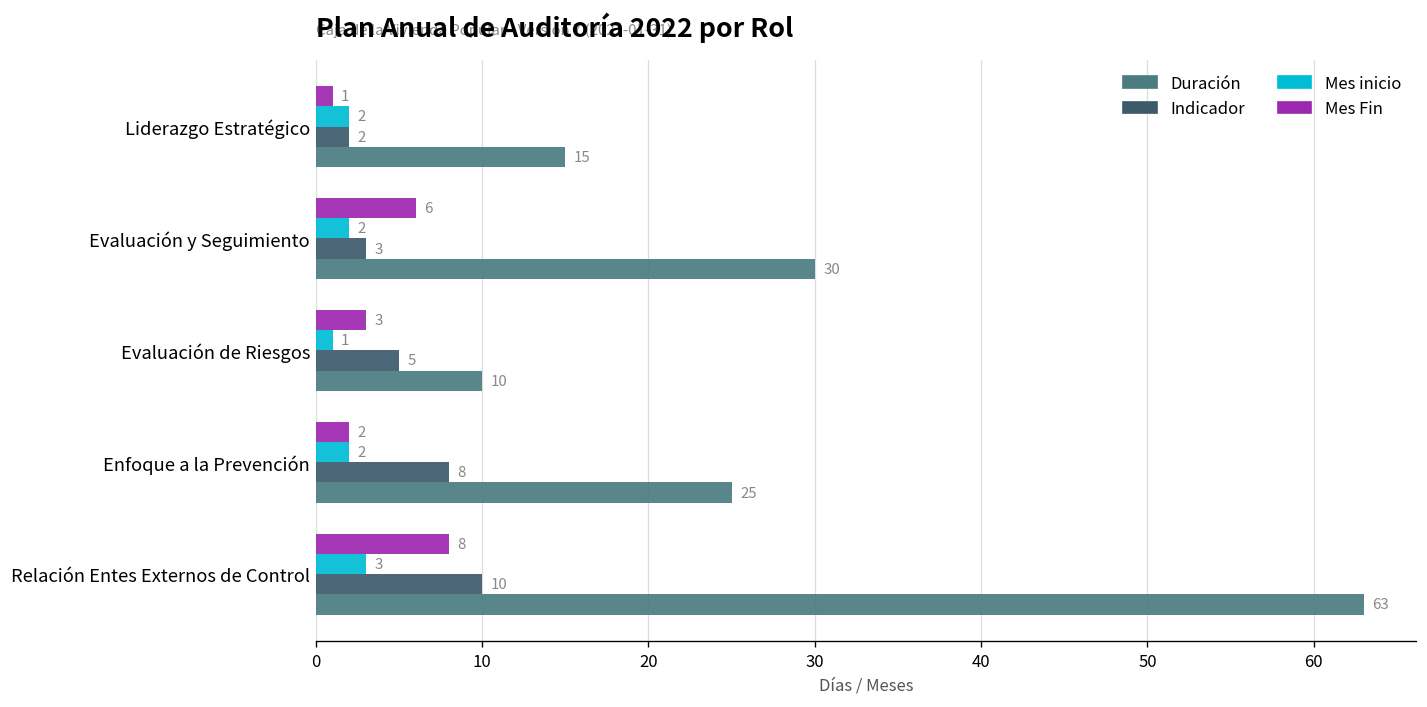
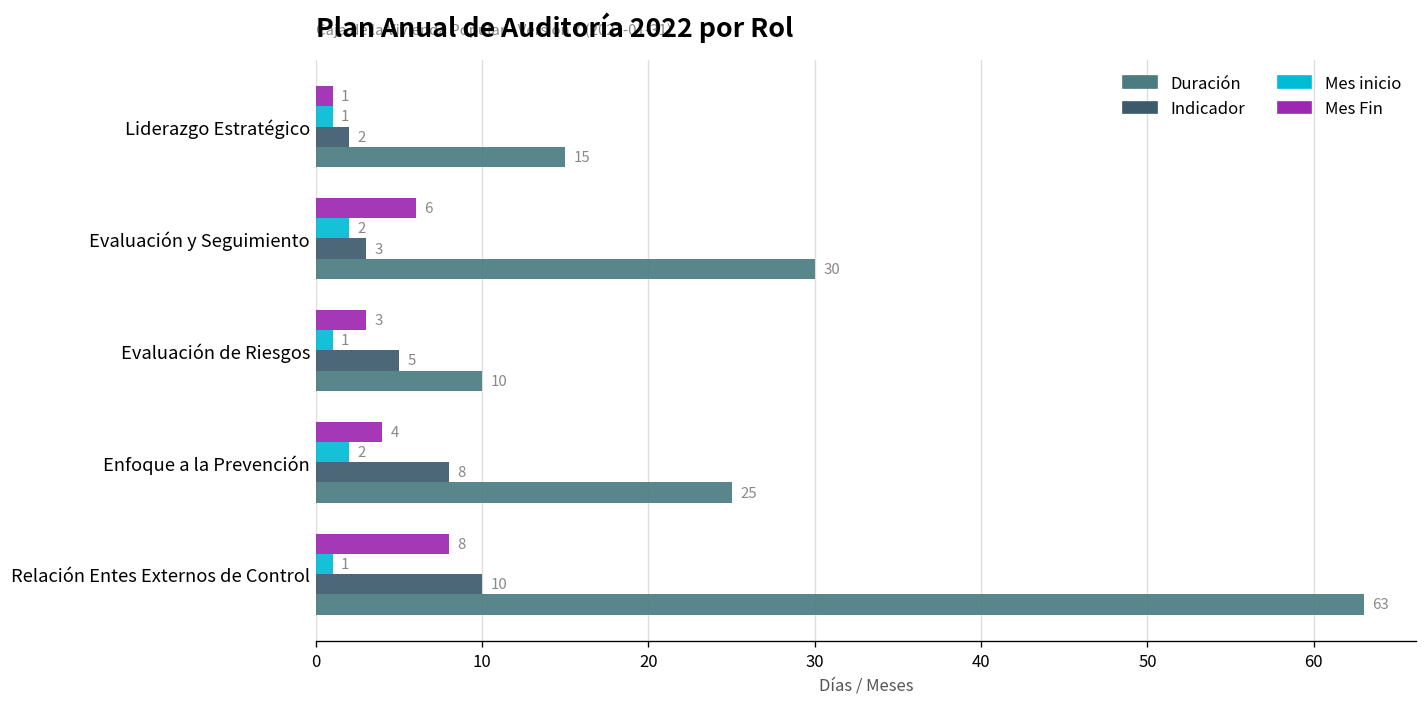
Mes inicio, Liderazgo Estratégico: 2 -> 1
Mes Fin, Enfoque a la Prevención: 2 -> 4
Mes inicio, Relación Entes Externos de Control: 3 -> 1
